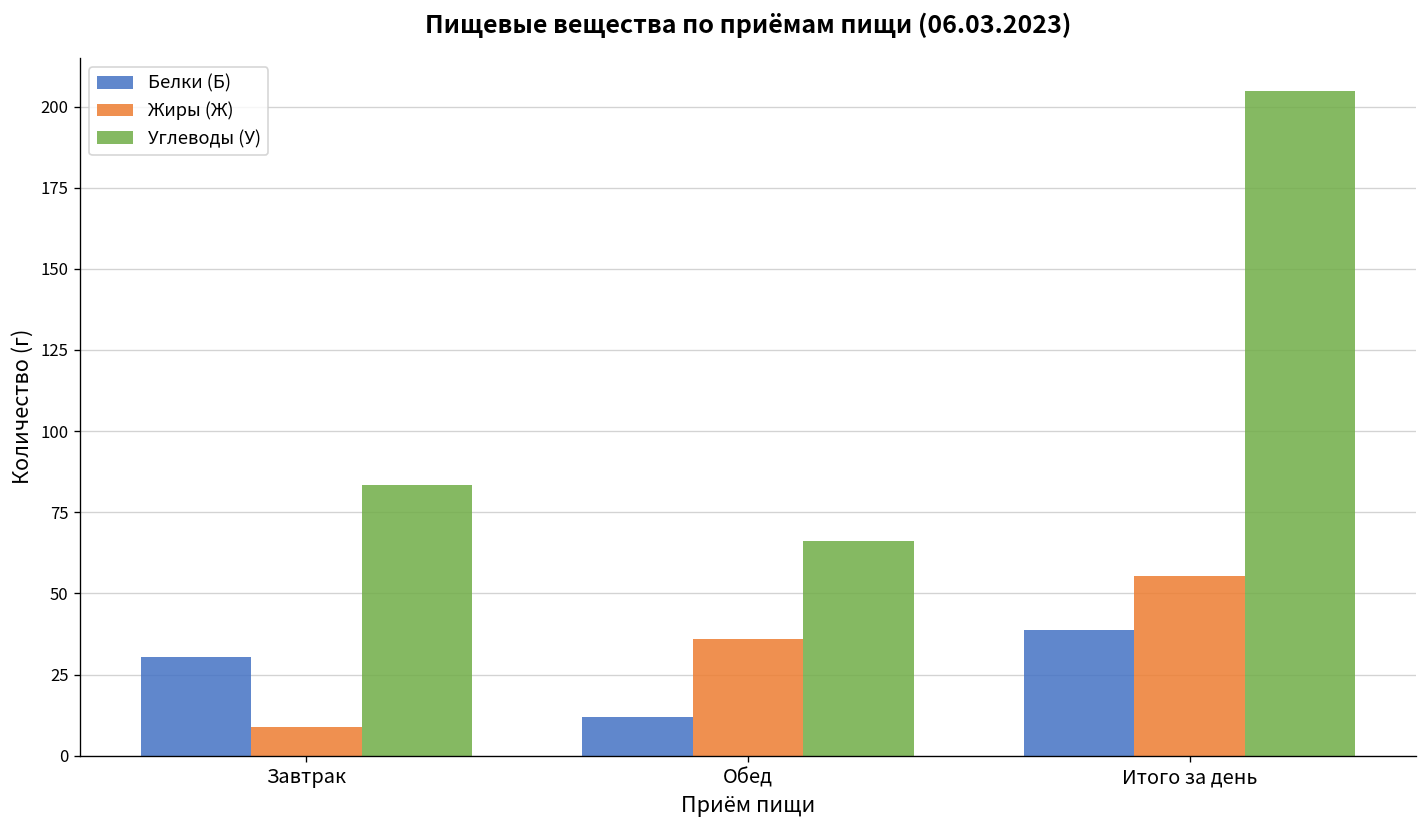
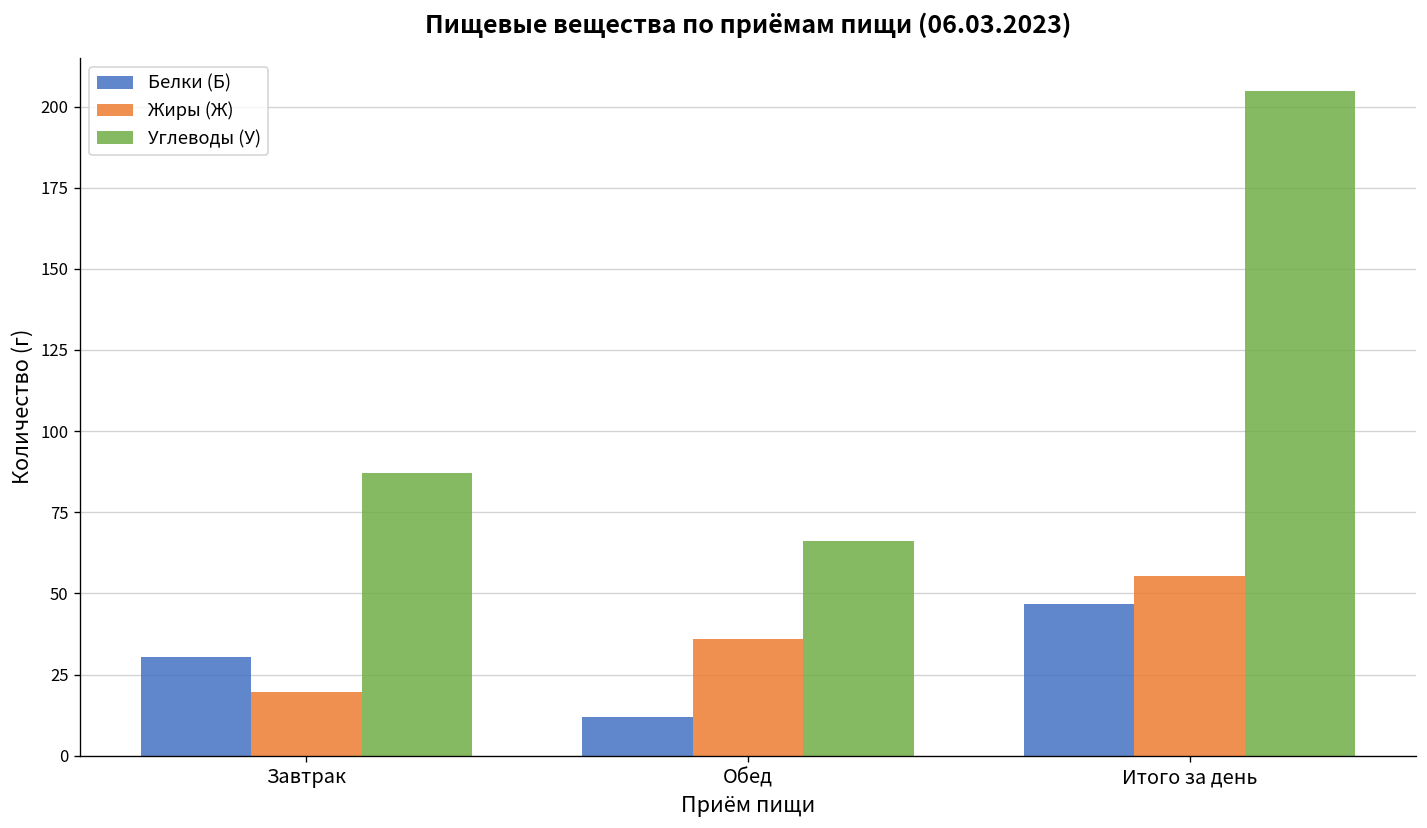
Жиры (Ж), Завтрак: 9 -> 20
Углеводы (У), Завтрак: 84 -> 87
Белки (Б), Итого за день: 39 -> 47
